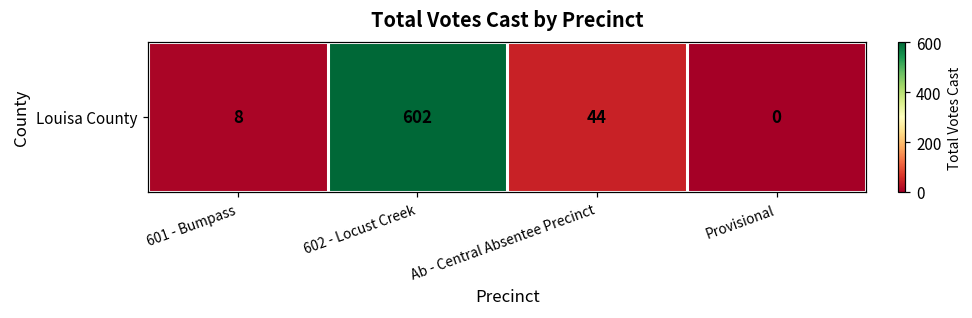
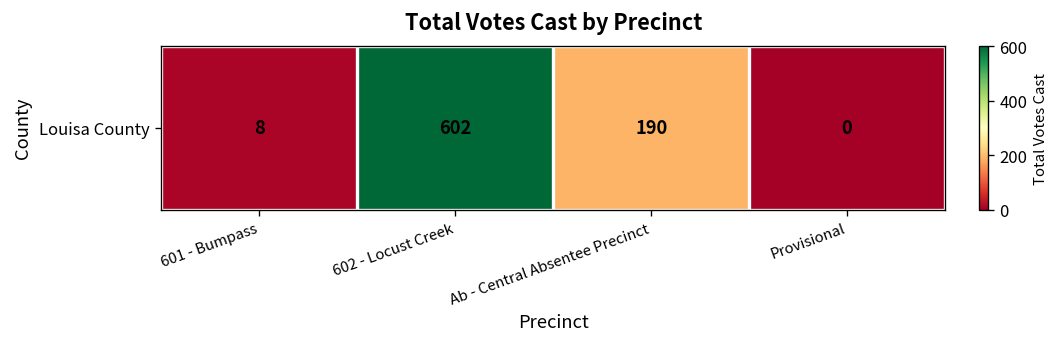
Louisa County, Ab - Central Absentee Precinct: 44 -> 190
